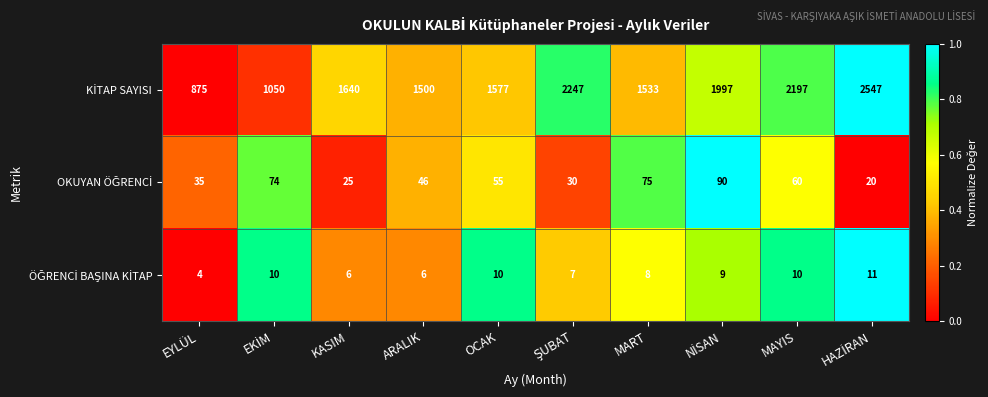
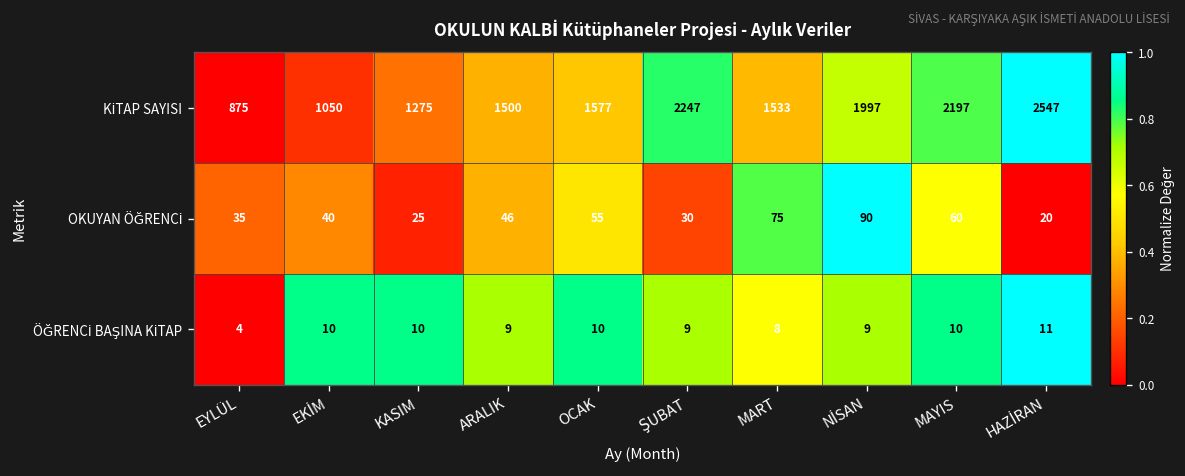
KİTAP SAYISI, KASIM: 1640 -> 1275
OKUYAN ÖĞRENCİ, EKİM: 74 -> 40
ÖĞRENCİ BAŞINA KİTAP, KASIM: 6 -> 10
ÖĞRENCİ BAŞINA KİTAP, ARALIK: 6 -> 9
ÖĞRENCİ BAŞINA KİTAP, ŞUBAT: 7 -> 9
